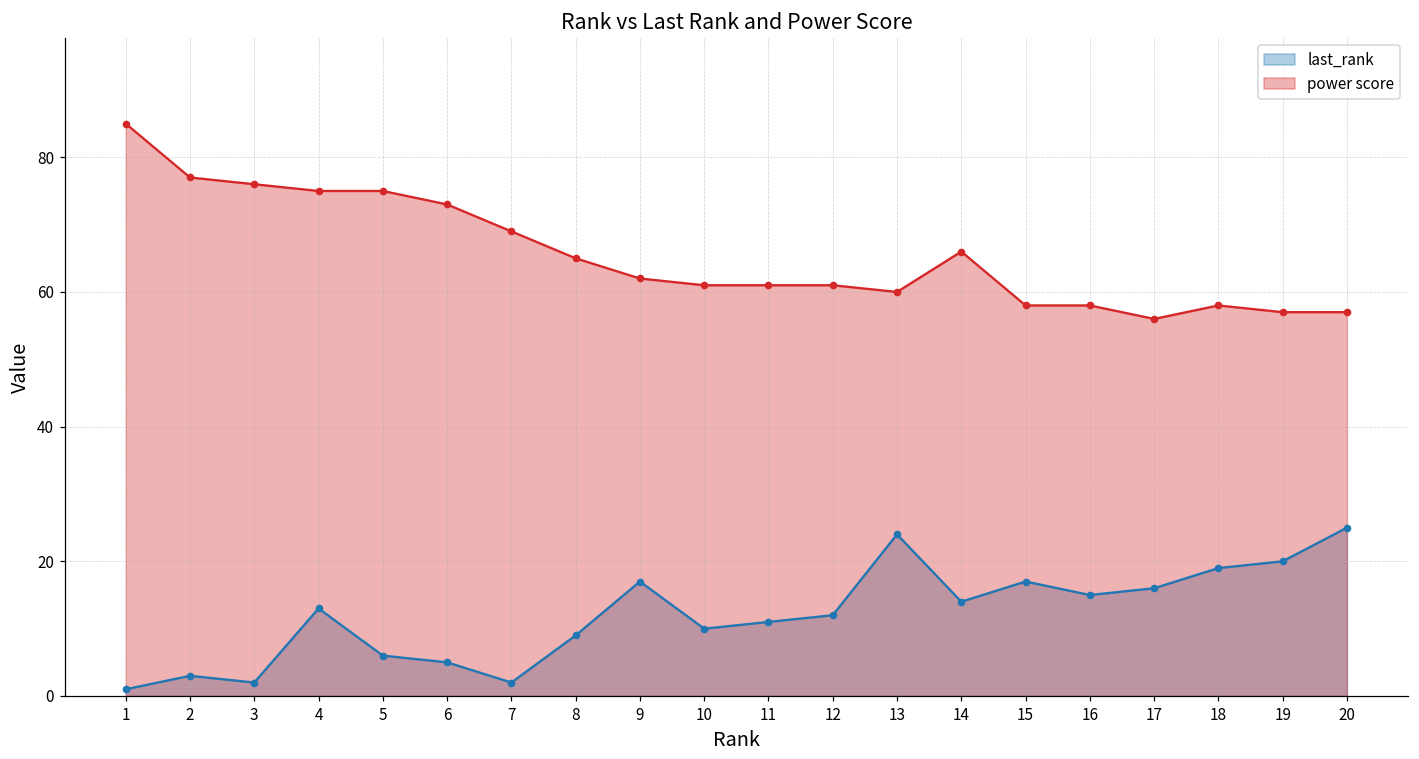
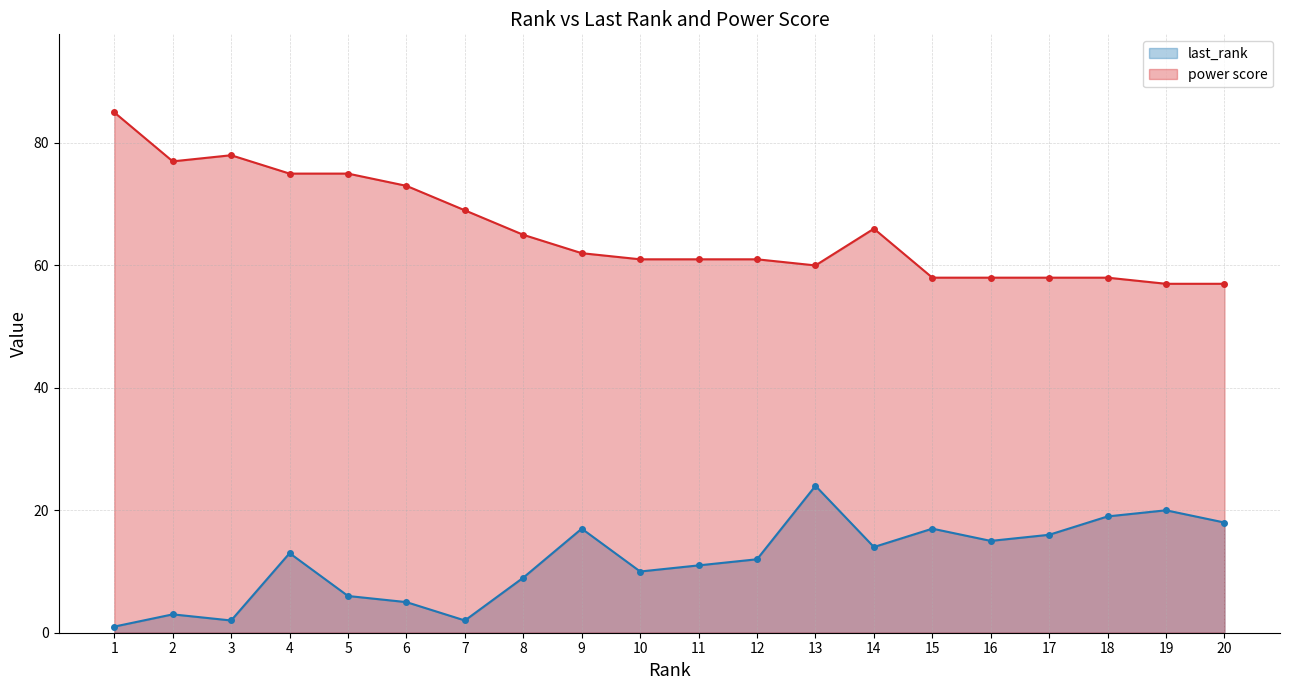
power score, 3: 76 -> 78
power score, 17: 56 -> 58
last_rank, 20: 25 -> 18
